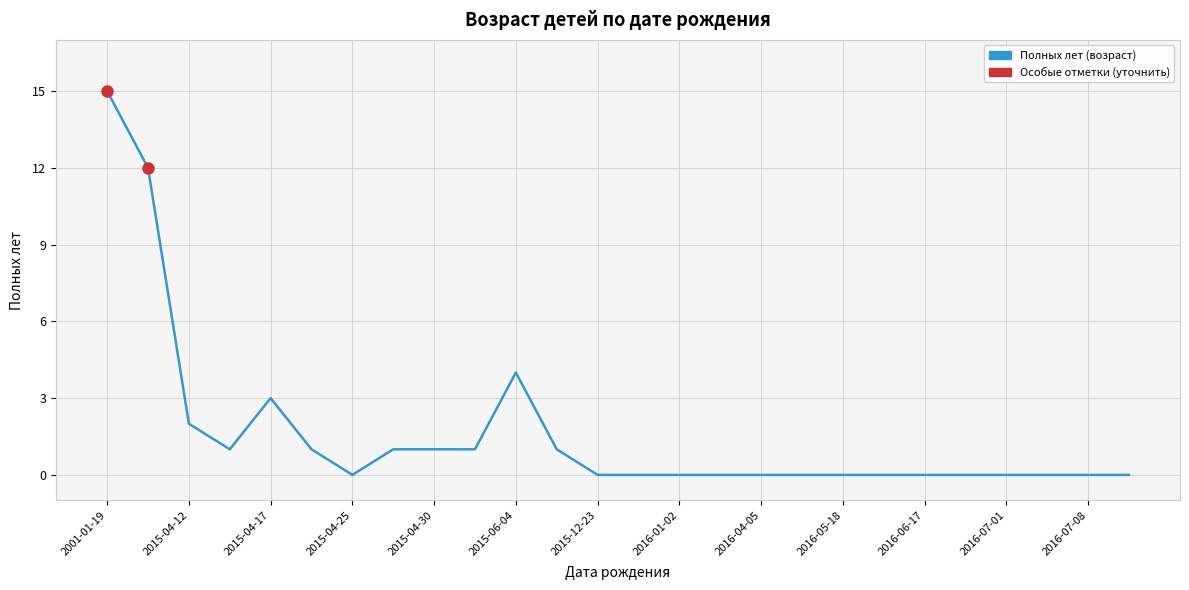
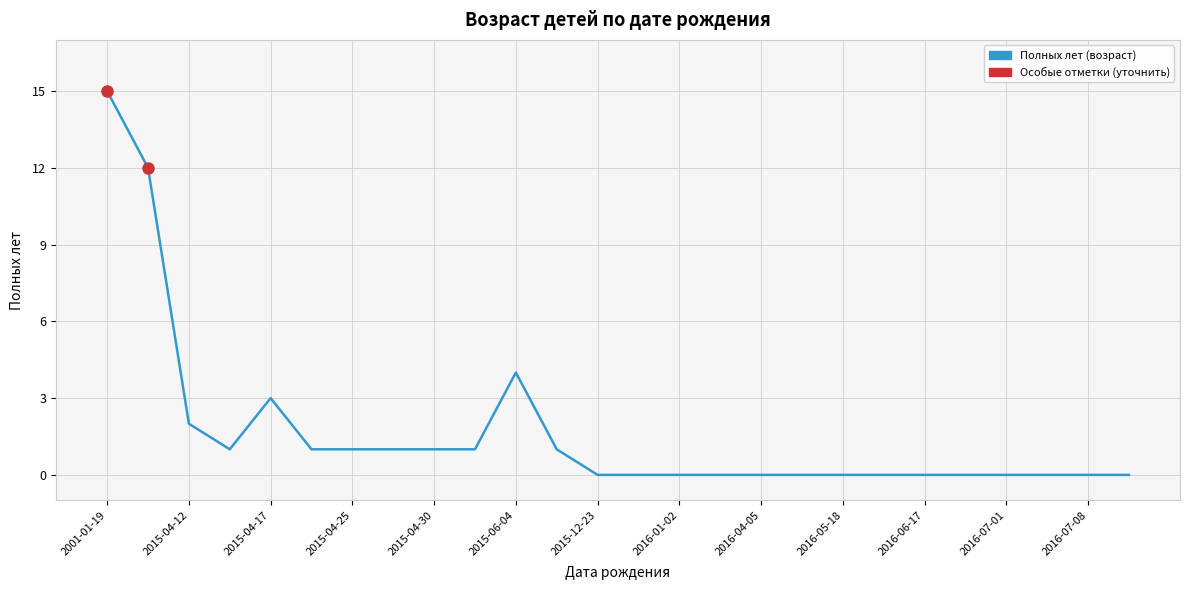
Полных лет (возраст), 2015-04-25: 0 -> 1
